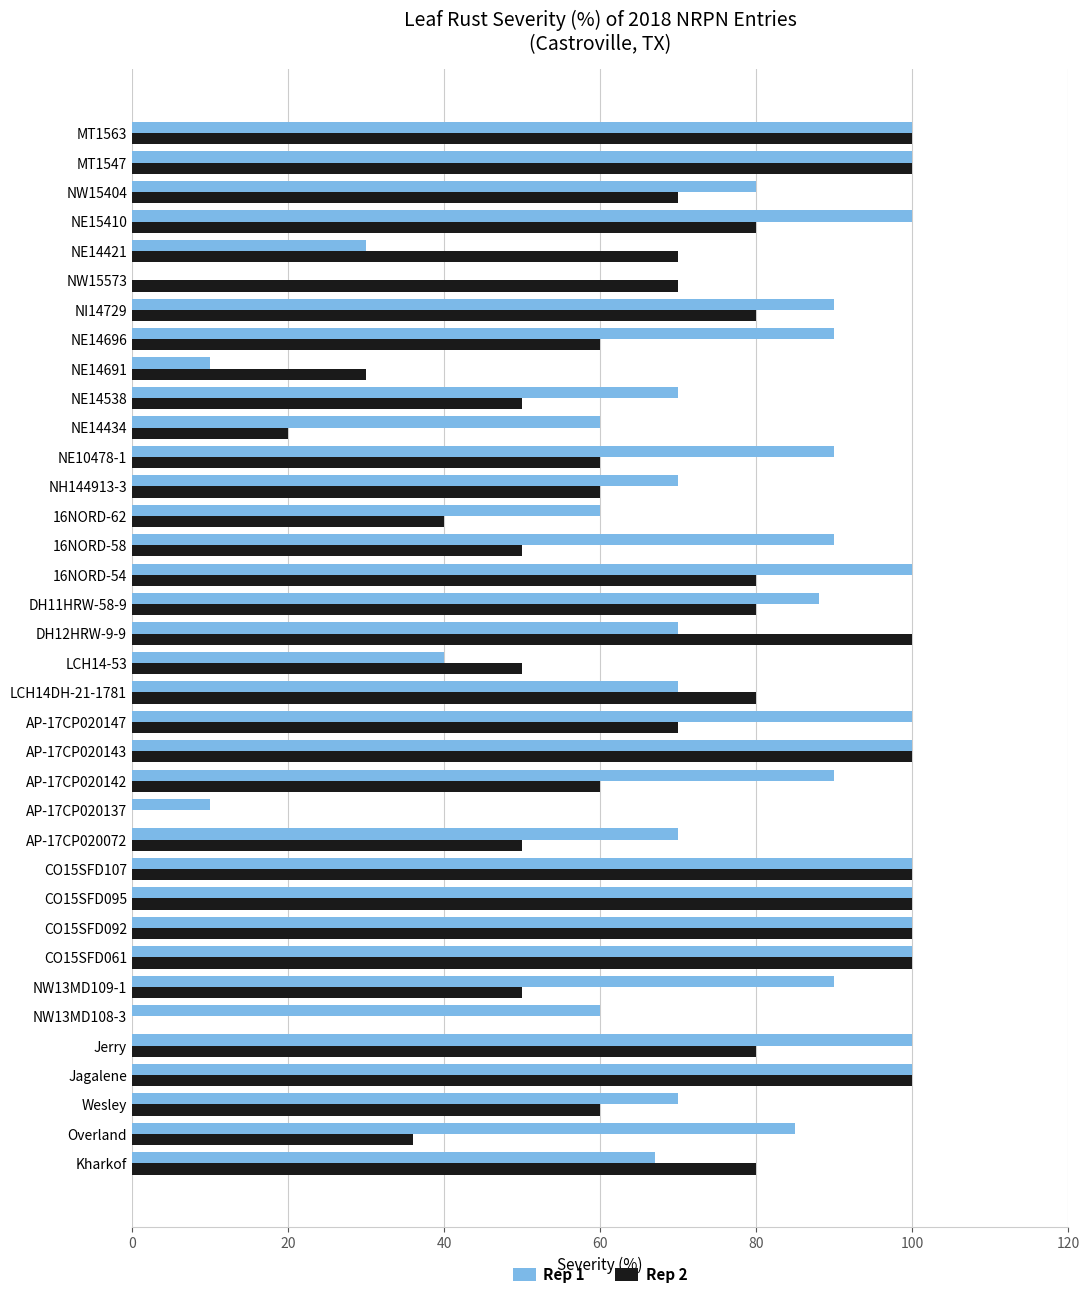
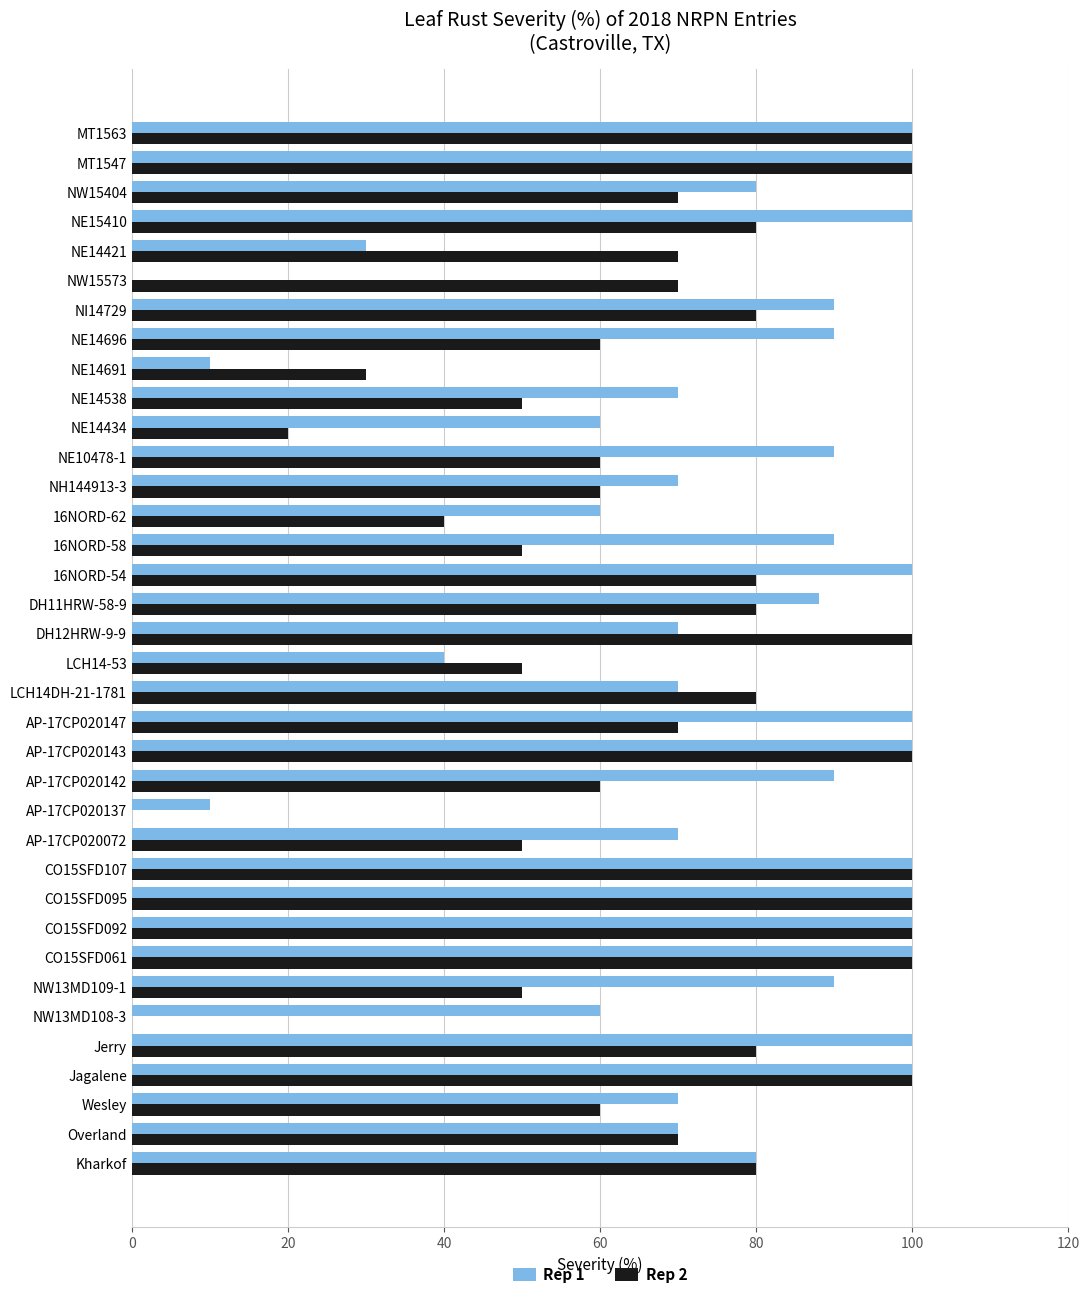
Rep 1, Overland: 85 -> 70
Rep 2, Overland: 36 -> 70
Rep 1, Kharkof: 67 -> 80
